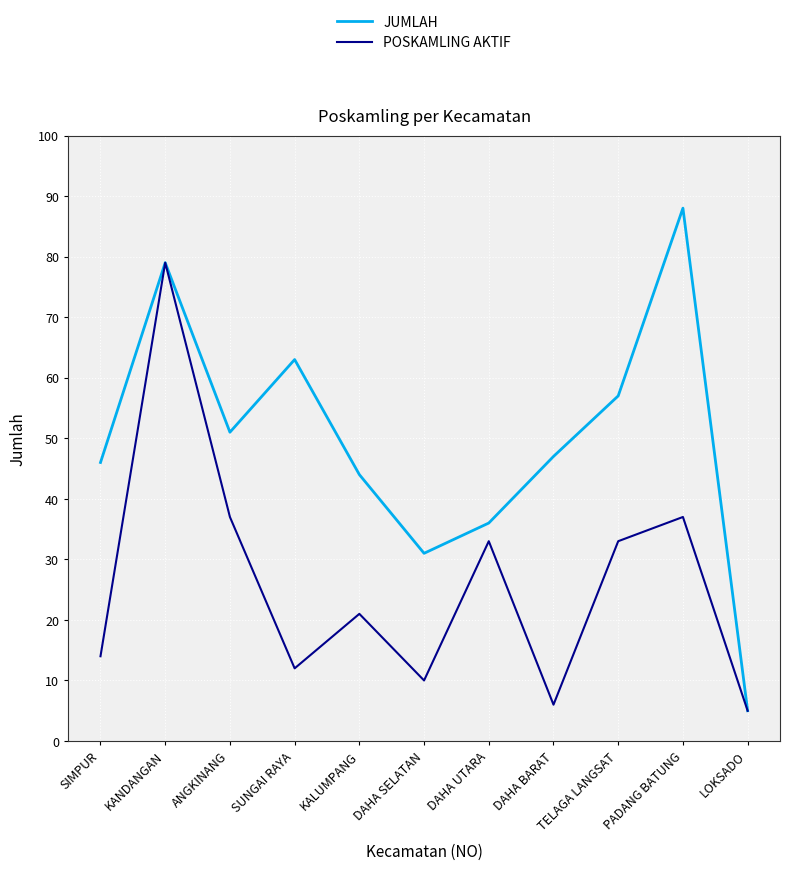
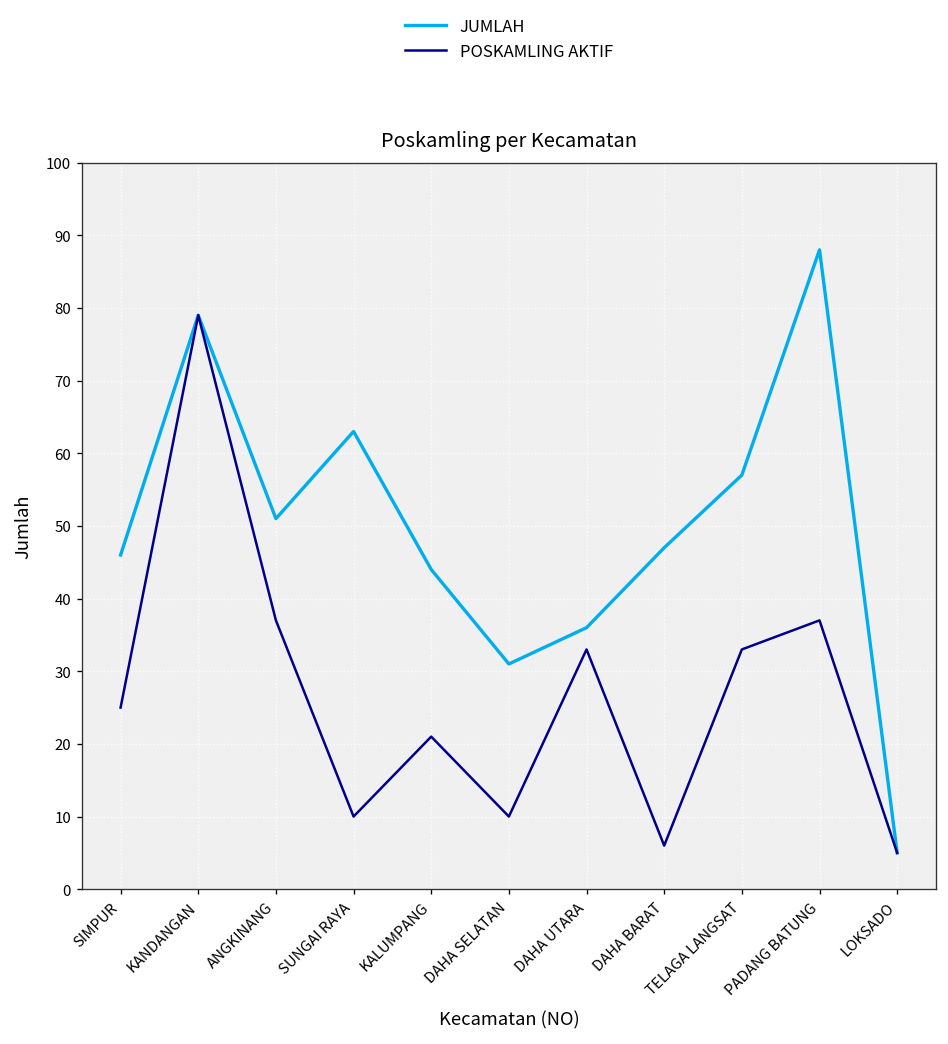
POSKAMLING AKTIF, SIMPUR: 14 -> 25
POSKAMLING AKTIF, SUNGAI RAYA: 12 -> 10
